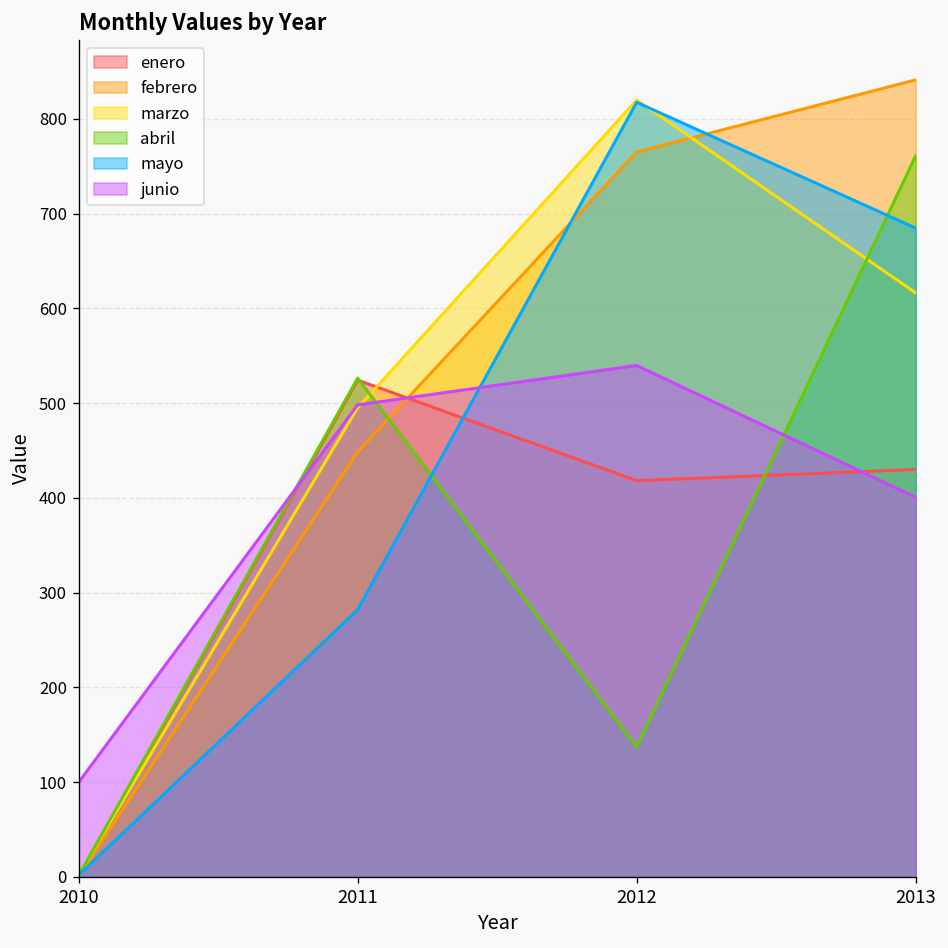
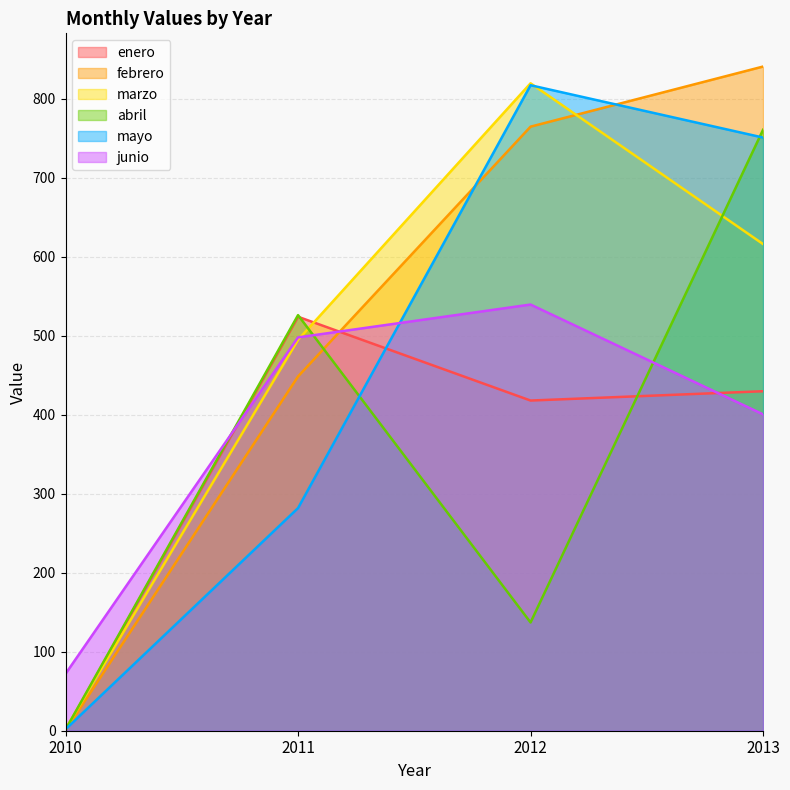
junio, 2010: 100 -> 70
mayo, 2013: 680 -> 750
